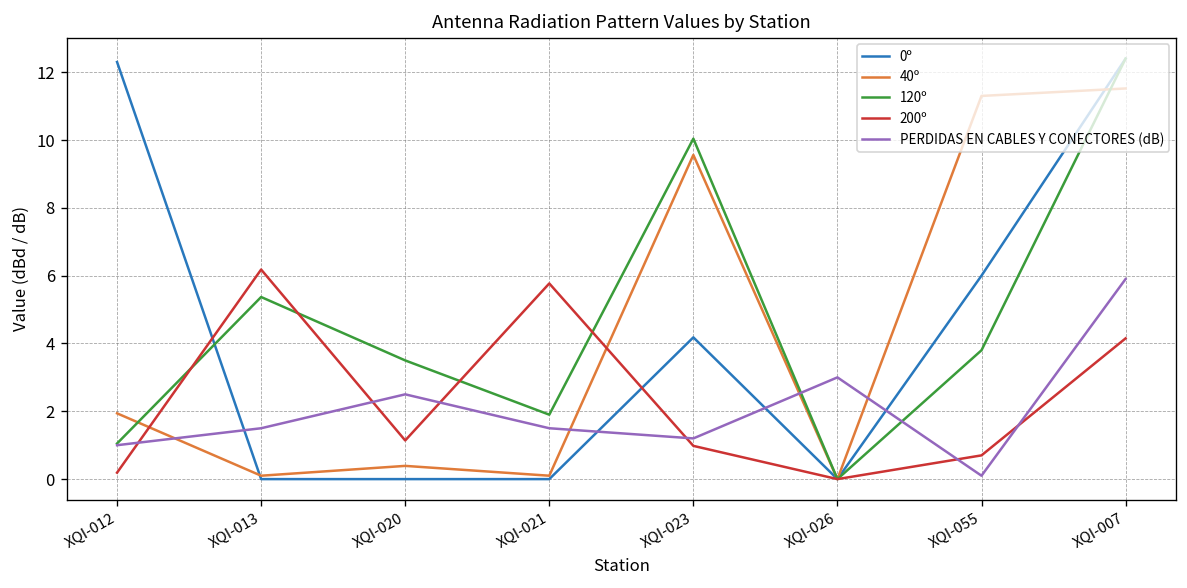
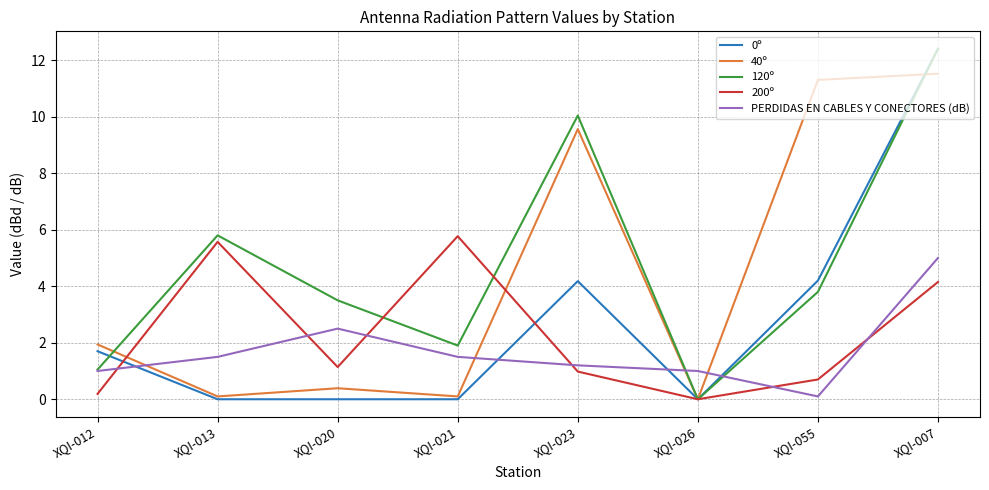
0º, XQI-012: 12.3 -> 1.7
120º, XQI-013: 5.4 -> 5.8
200º, XQI-013: 6.2 -> 5.6
PERDIDAS EN CABLES Y CONECTORES (dB), XQI-026: 3 -> 1
0º, XQI-055: 6.0 -> 4.2
PERDIDAS EN CABLES Y CONECTORES (dB), XQI-007: 5.9 -> 5.0
